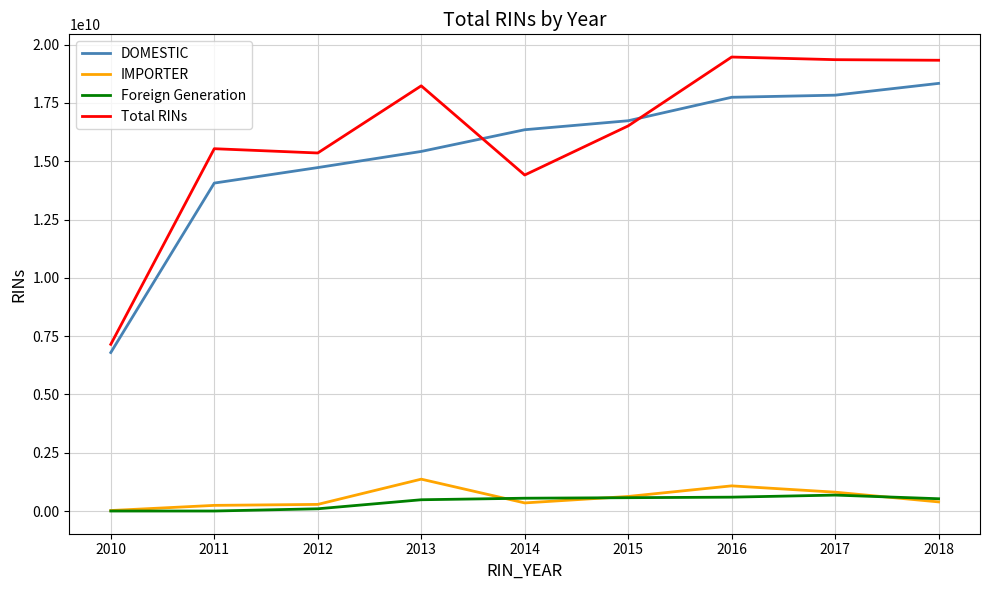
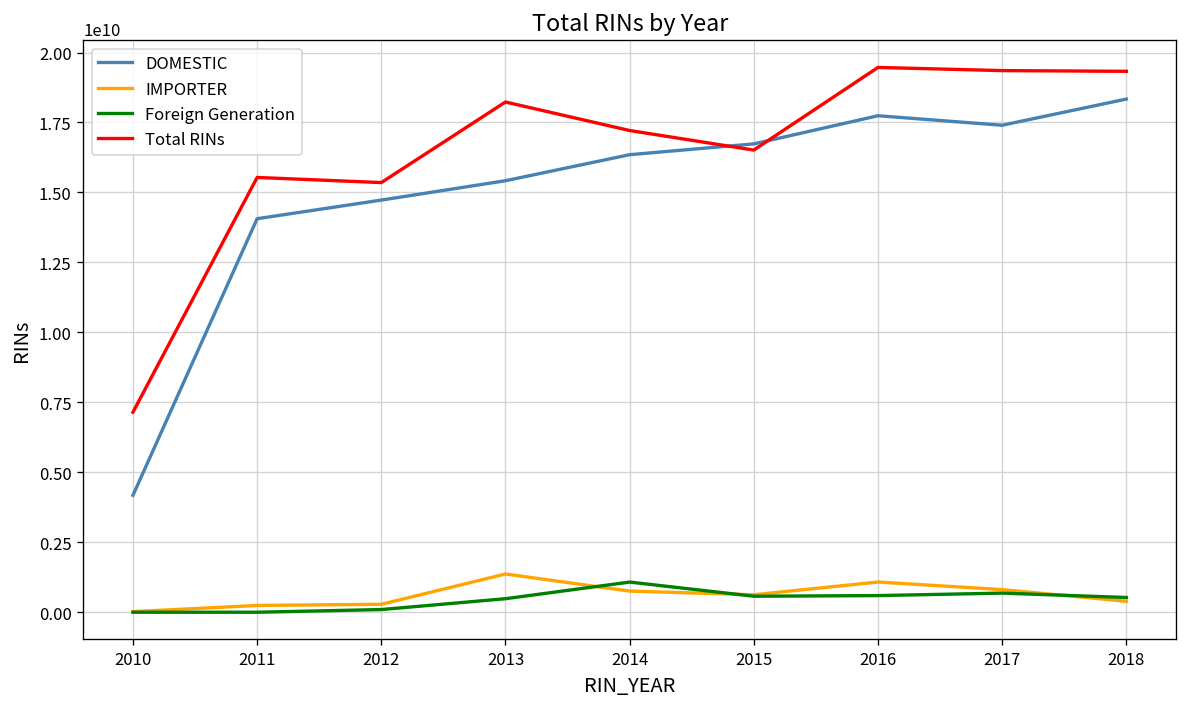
DOMESTIC, 2010: 6800000000 -> 4200000000
IMPORTER, 2014: 300000000 -> 800000000
Foreign Generation, 2014: 500000000 -> 1100000000
Total RINs, 2014: 14400000000 -> 17200000000
DOMESTIC, 2017: 17800000000 -> 17400000000
